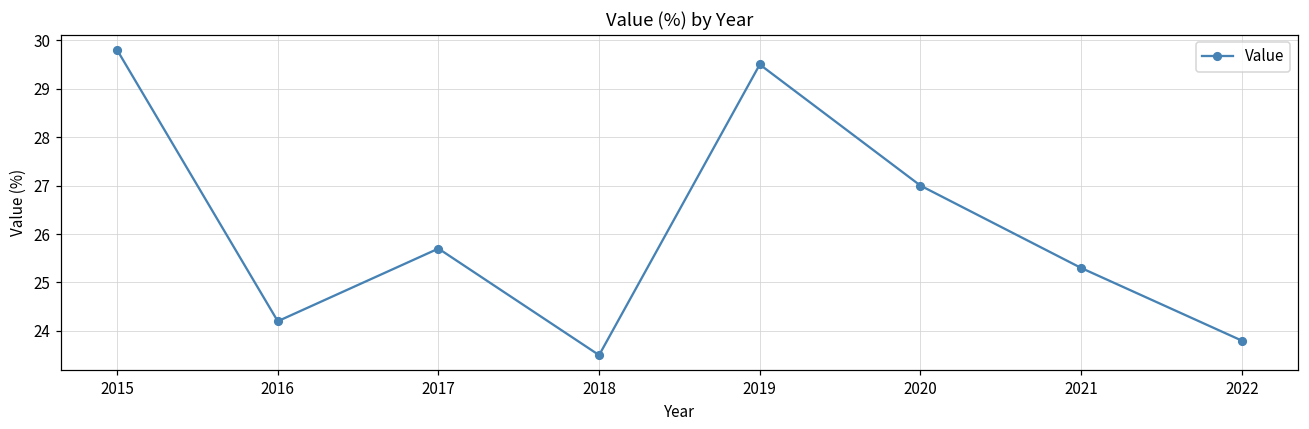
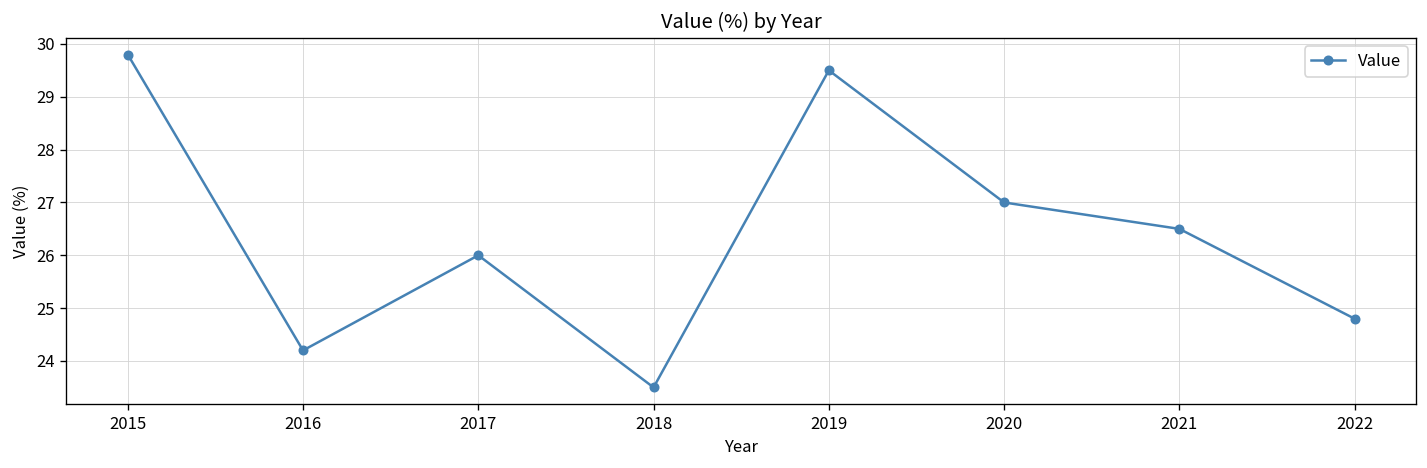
2017: 25.7 -> 26.0
2021: 25.3 -> 26.5
2022: 23.8 -> 24.8
